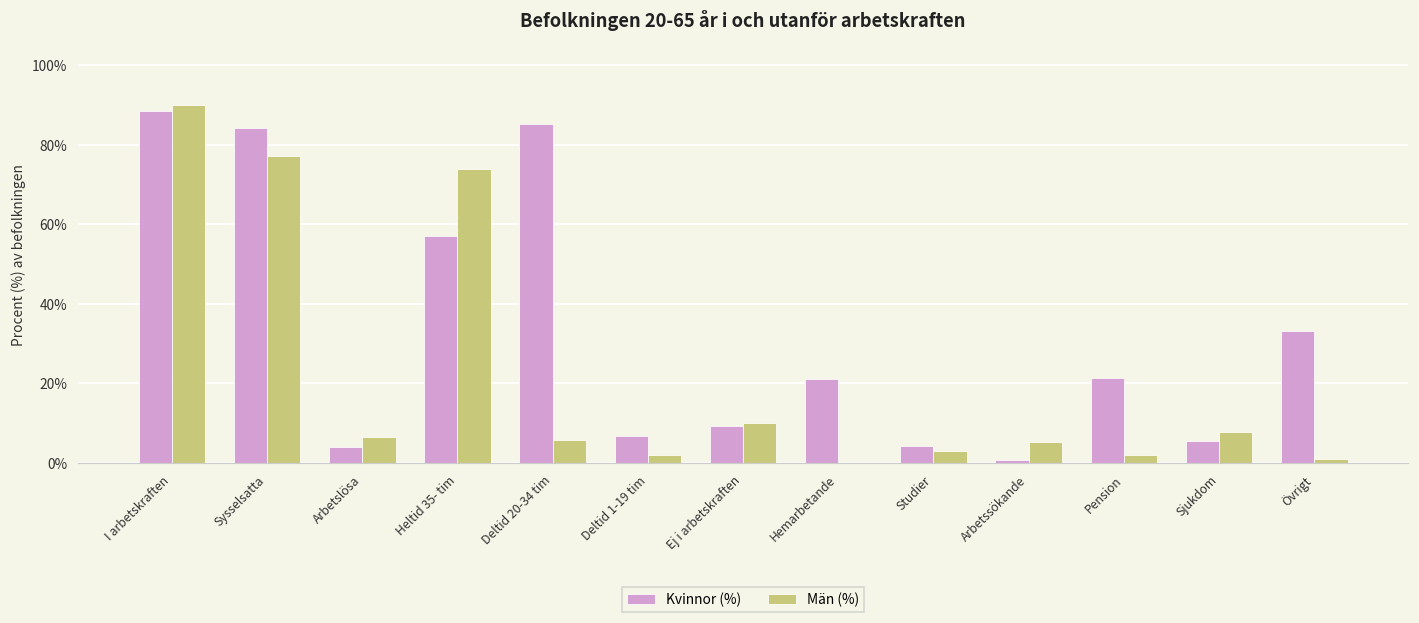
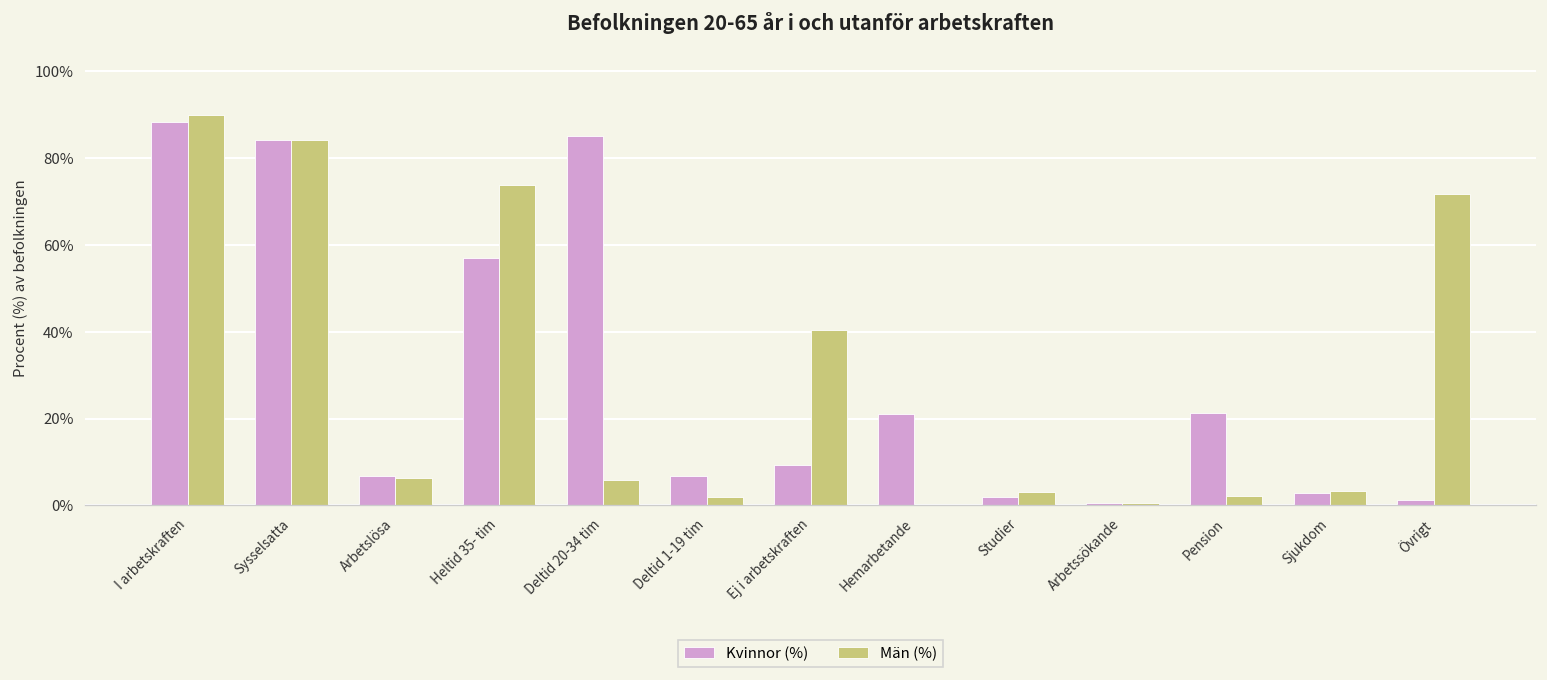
Män (%), Sysselsatta: 77% -> 84%
Kvinnor (%), Arbetslösa: 4% -> 7%
Män (%), Ej i arbetskraften: 10% -> 40%
Kvinnor (%), Studier: 4% -> 2%
Män (%), Arbetssökande: 5% -> 1%
Kvinnor (%), Sjukdom: 6% -> 3%
Män (%), Sjukdom: 8% -> 3%
Kvinnor (%), Övrigt: 33% -> 1%
Män (%), Övrigt: 1% -> 72%
